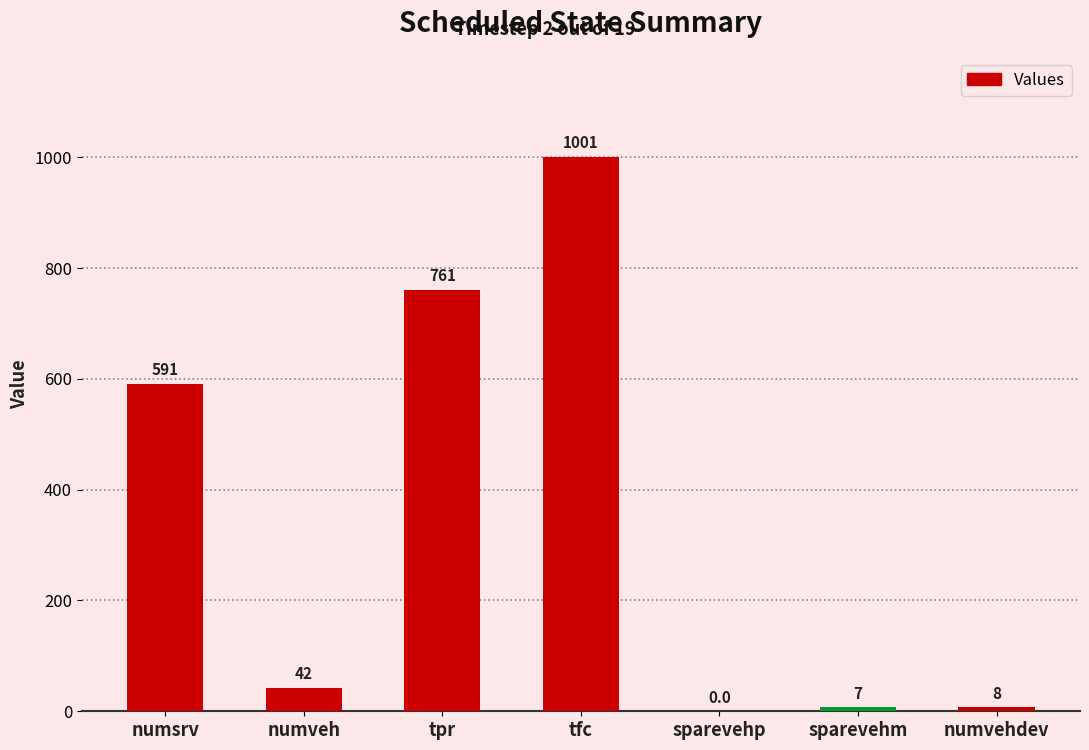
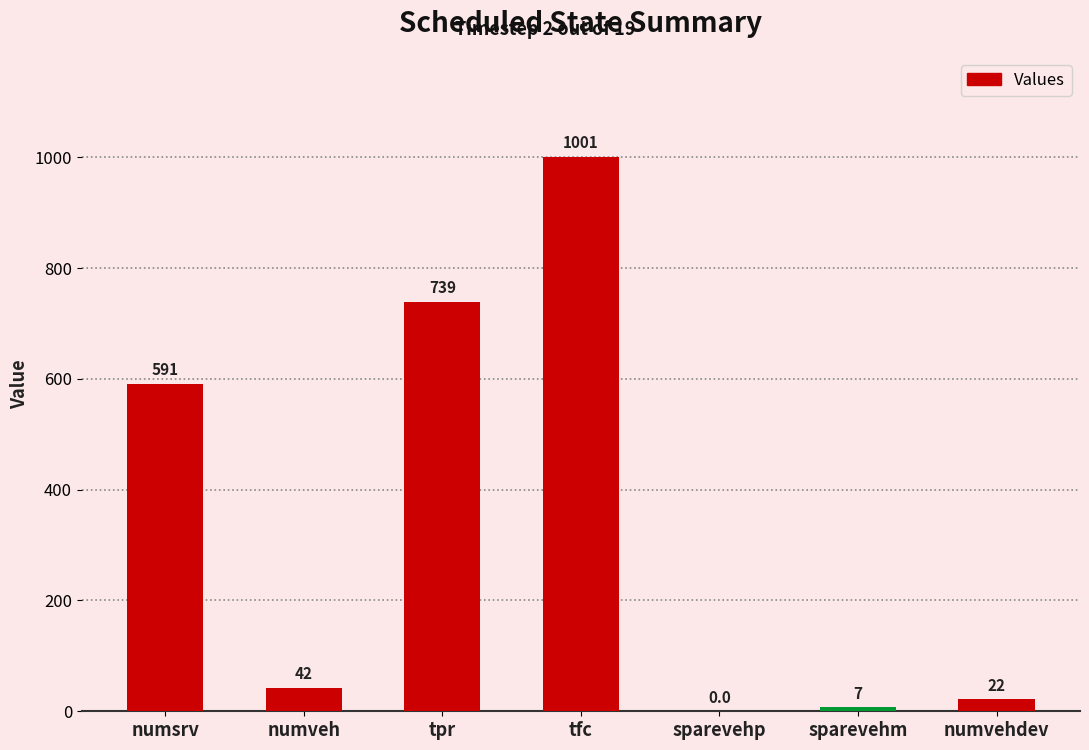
tpr: 761 -> 739
numvehdev: 8 -> 22
